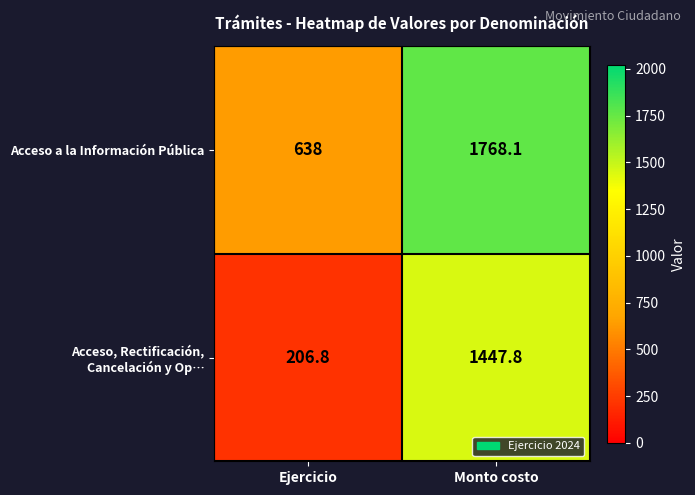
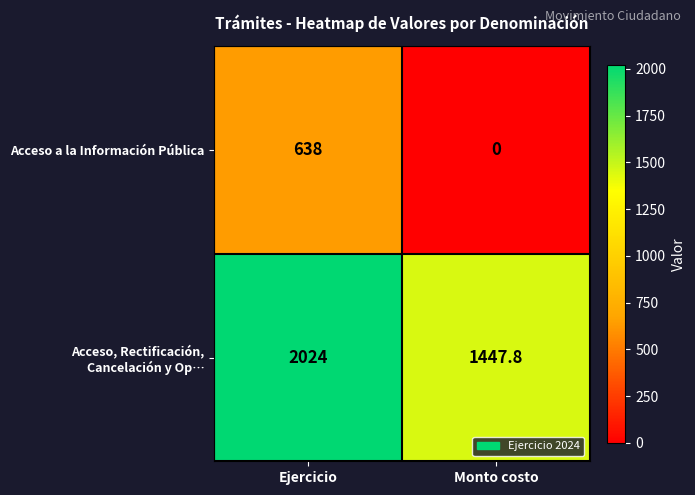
Acceso a la Información Pública, Monto costo: 1768.1 -> 0
Acceso, Rectificación, Cancelación y Op…, Ejercicio: 206.8 -> 2024
